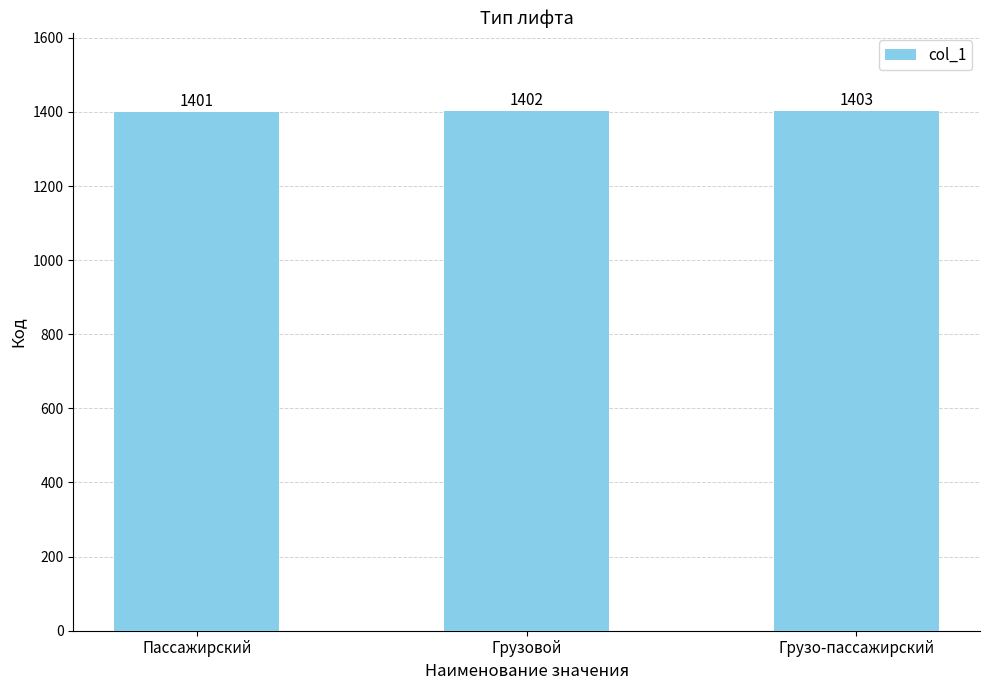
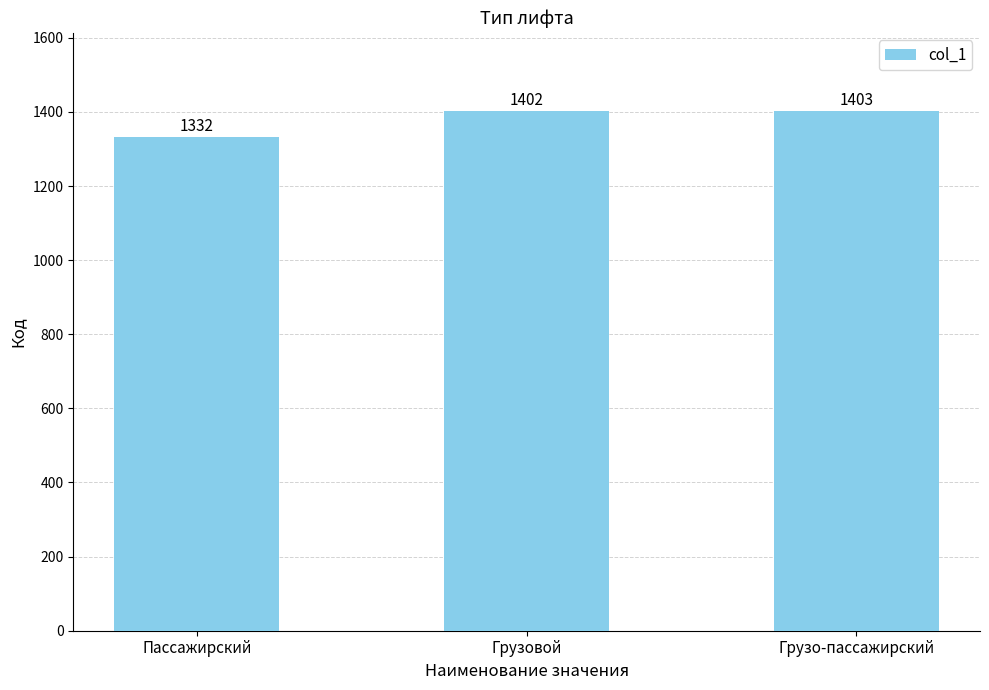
Пассажирский: 1401 -> 1332
